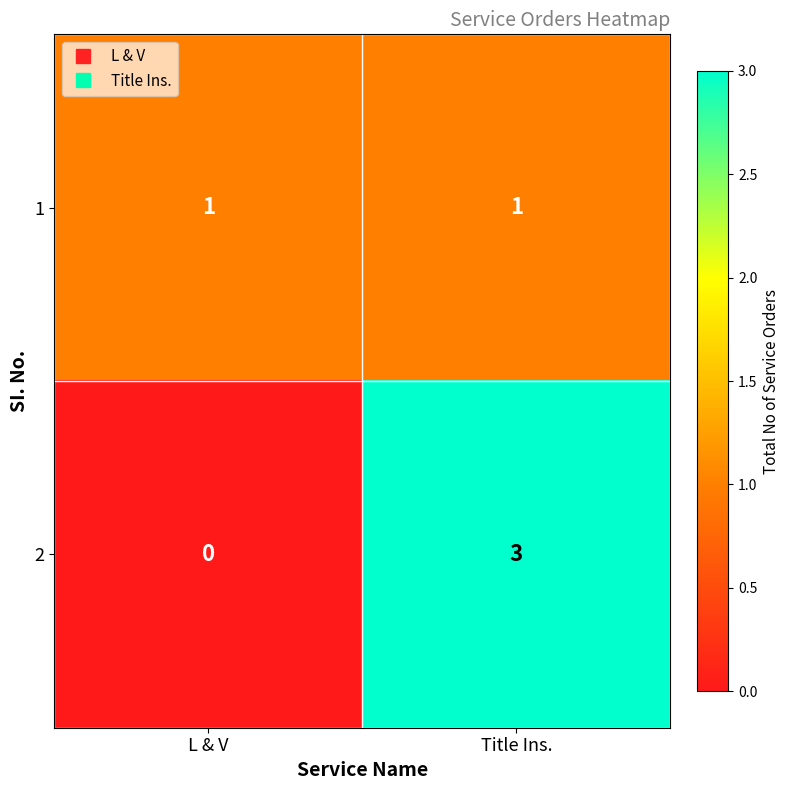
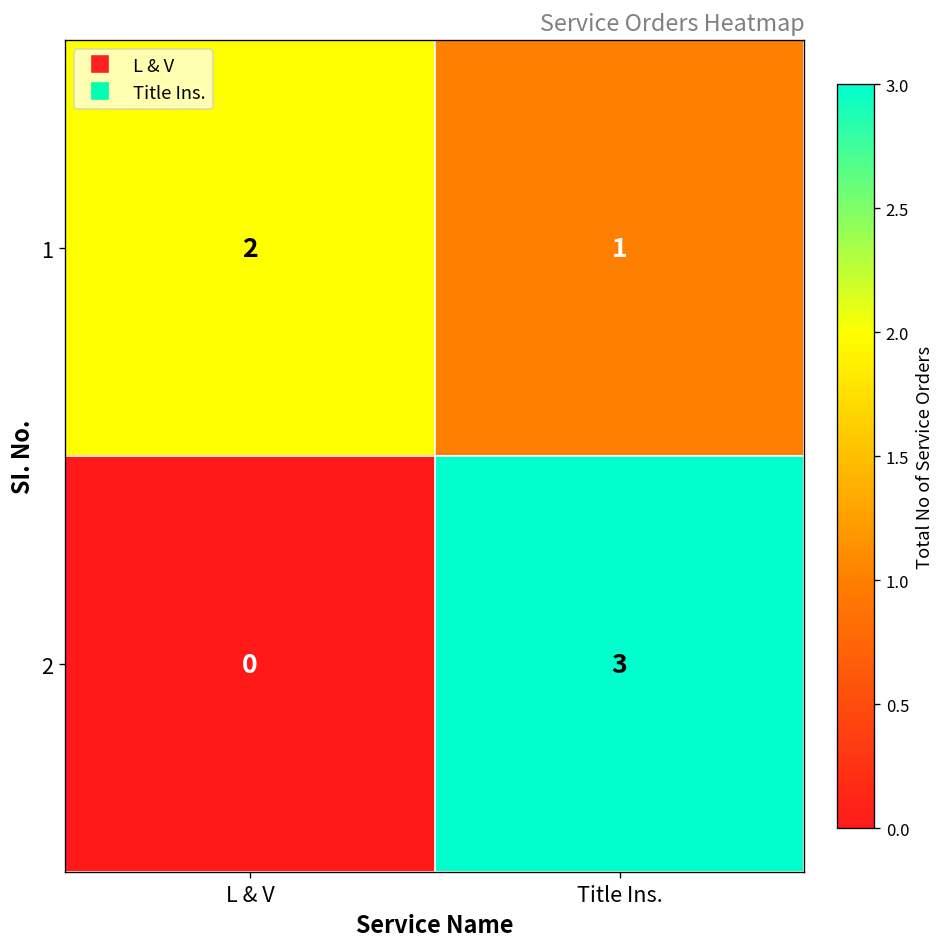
1, L & V: 1 -> 2
